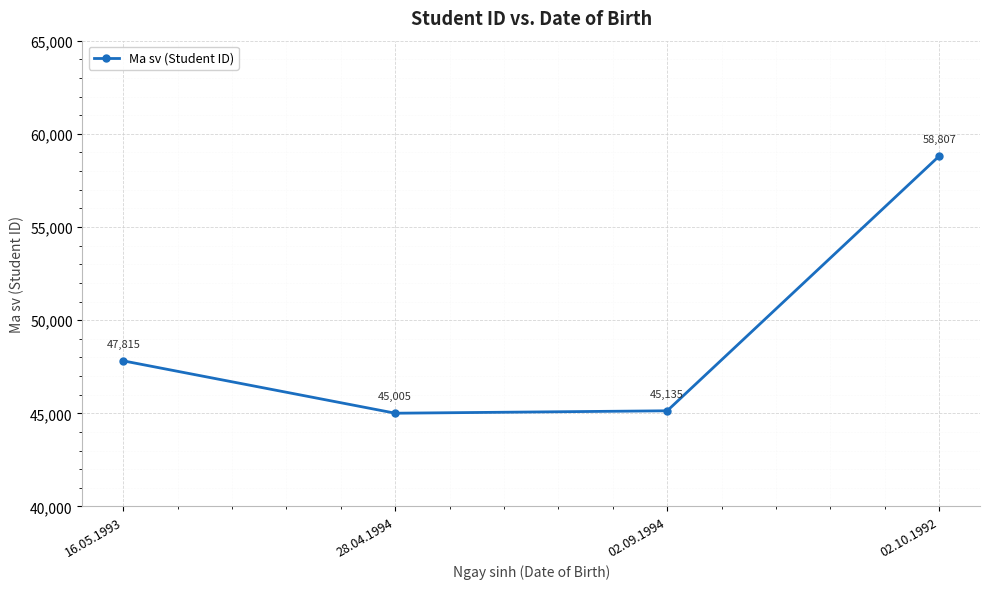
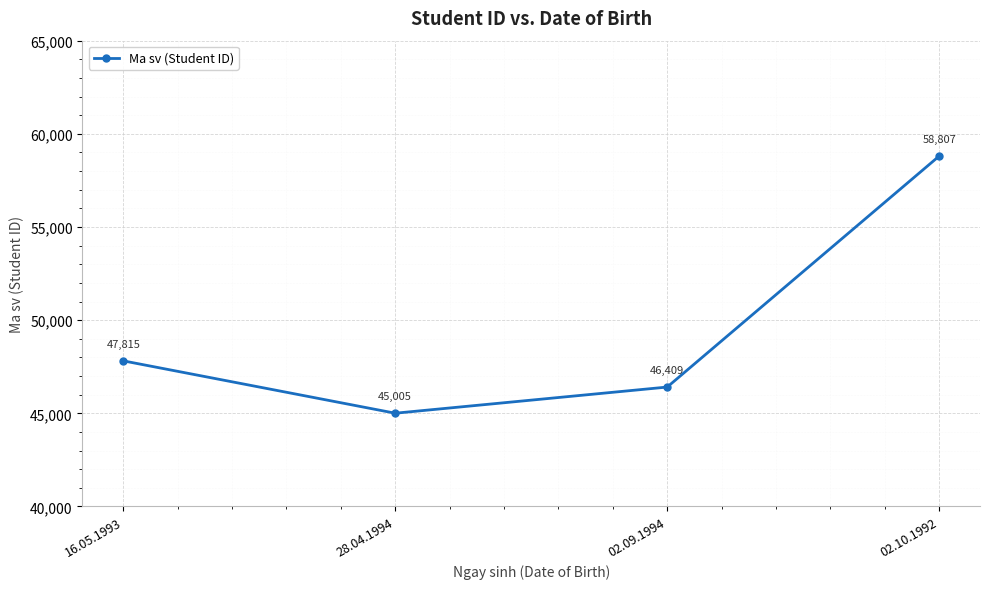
02.09.1994: 45,135 -> 46,409
